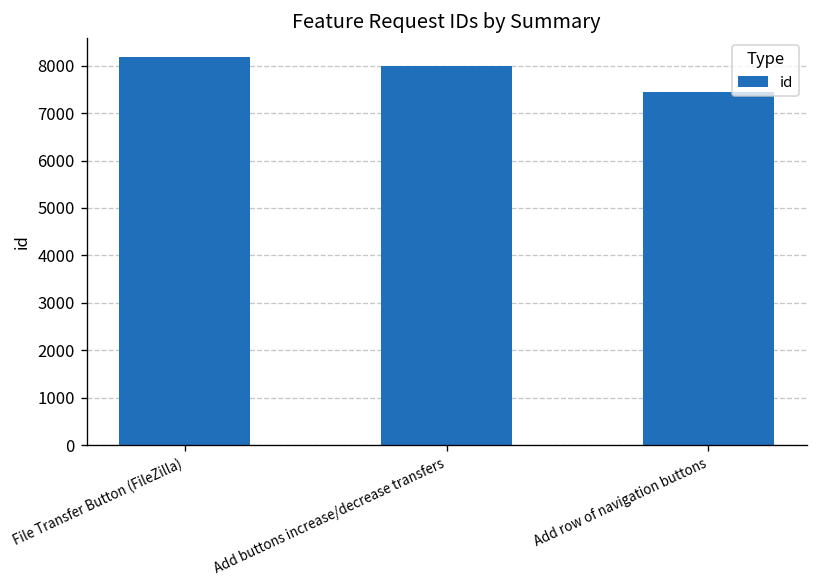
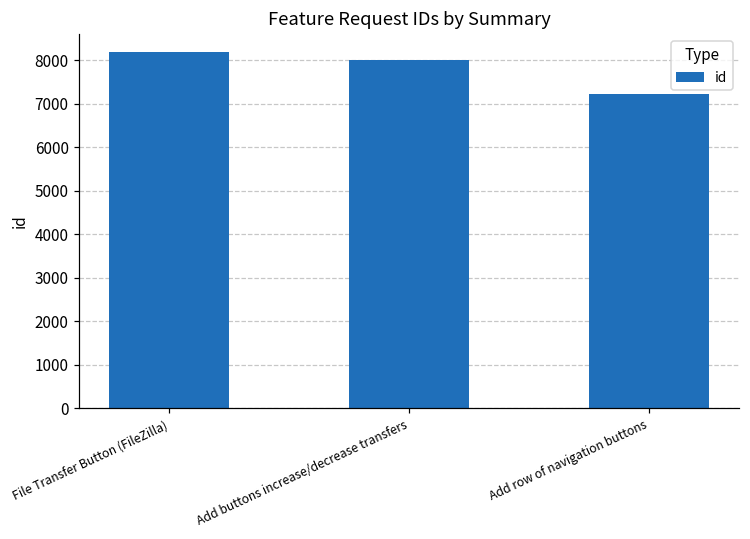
Add row of navigation buttons: 7400 -> 7200
